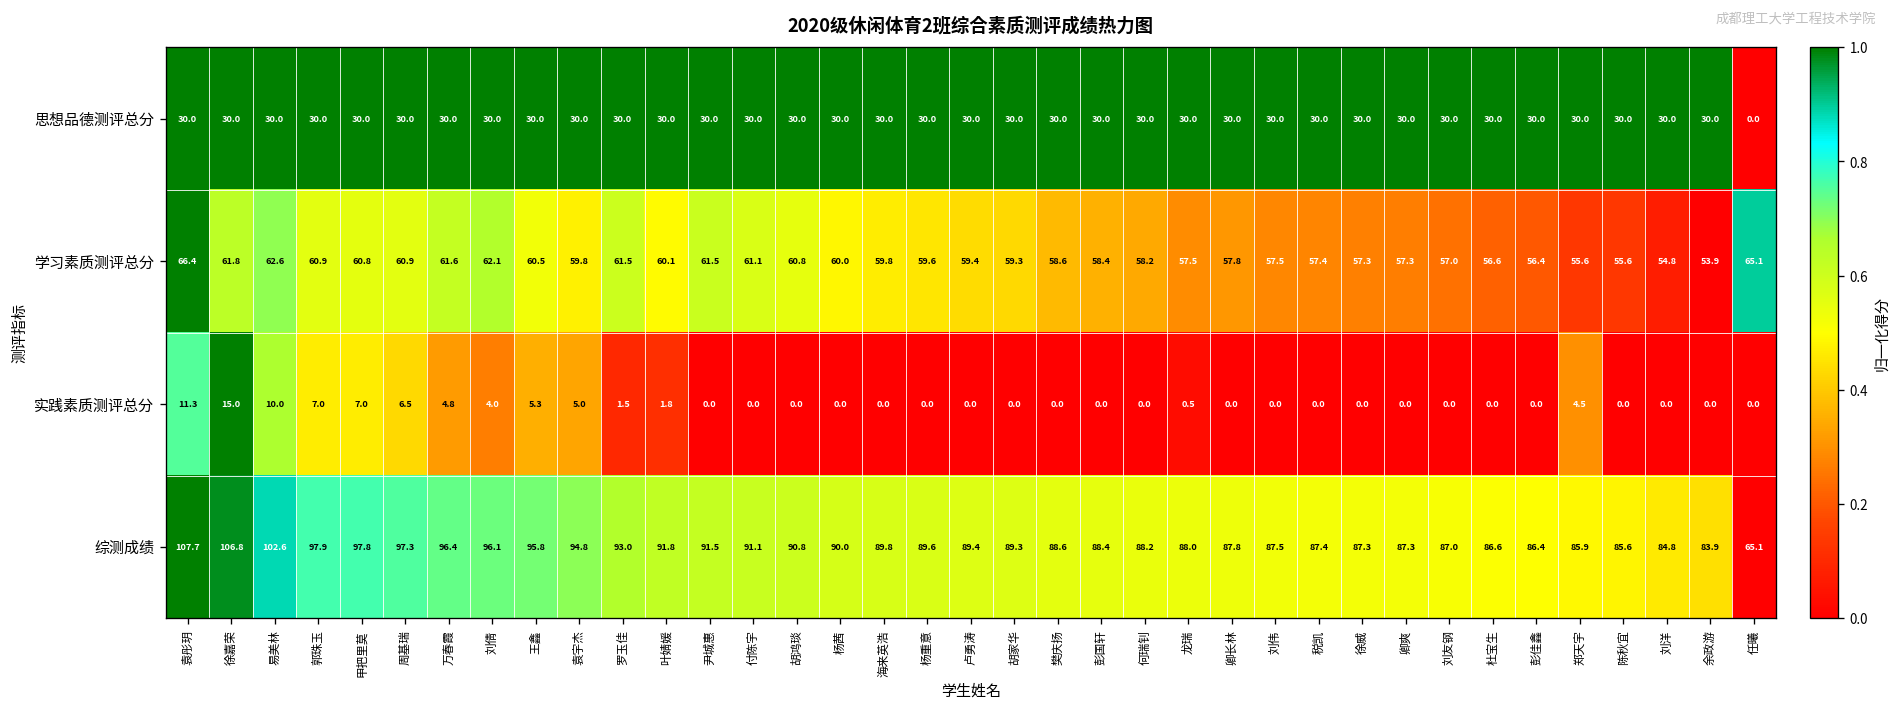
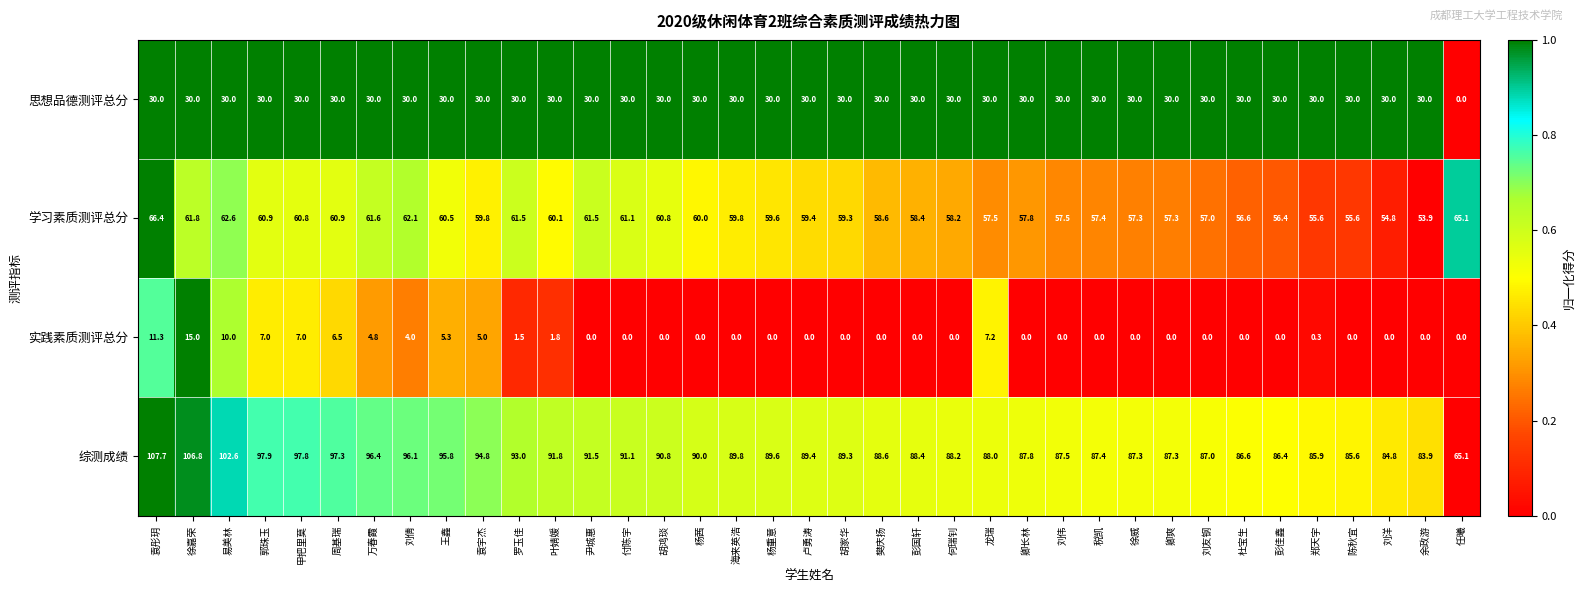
实践素质测评总分, 龙瑞: 0.5 -> 7.2
实践素质测评总分, 郑天宇: 4.5 -> 0.3
